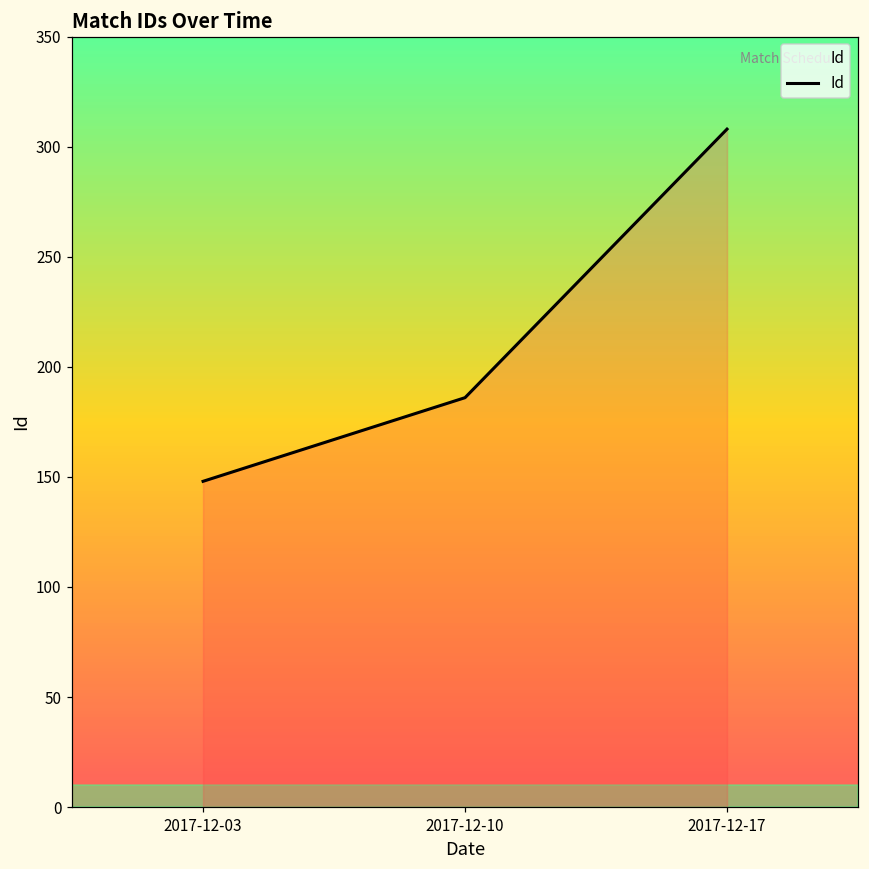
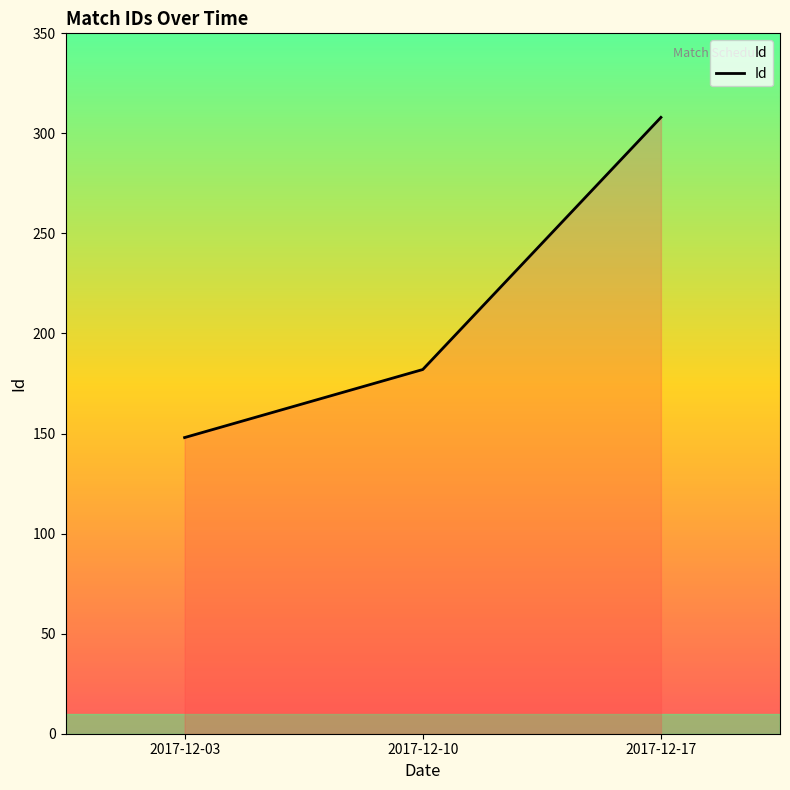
2017-12-10: 186 -> 182
